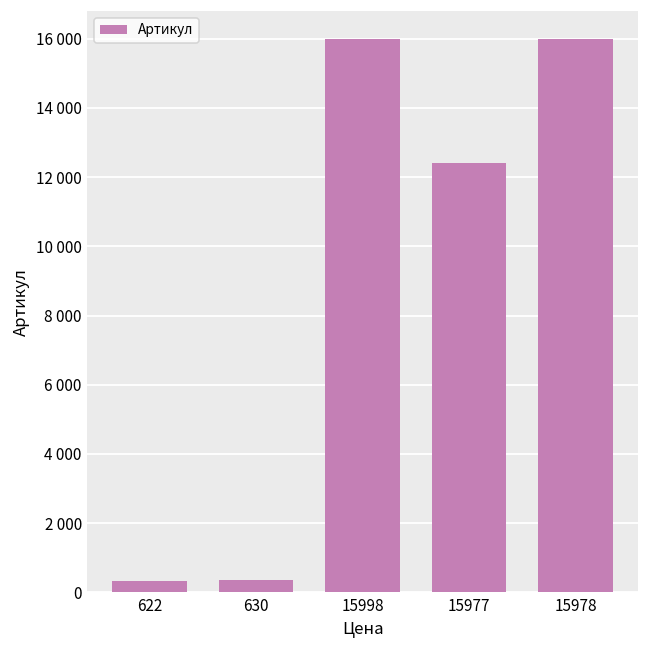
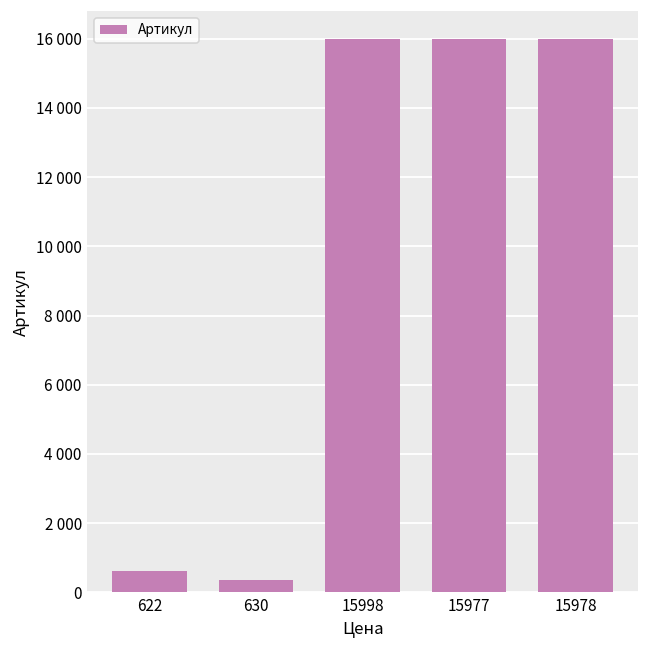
622: 300 -> 600
15977: 12400 -> 16000
